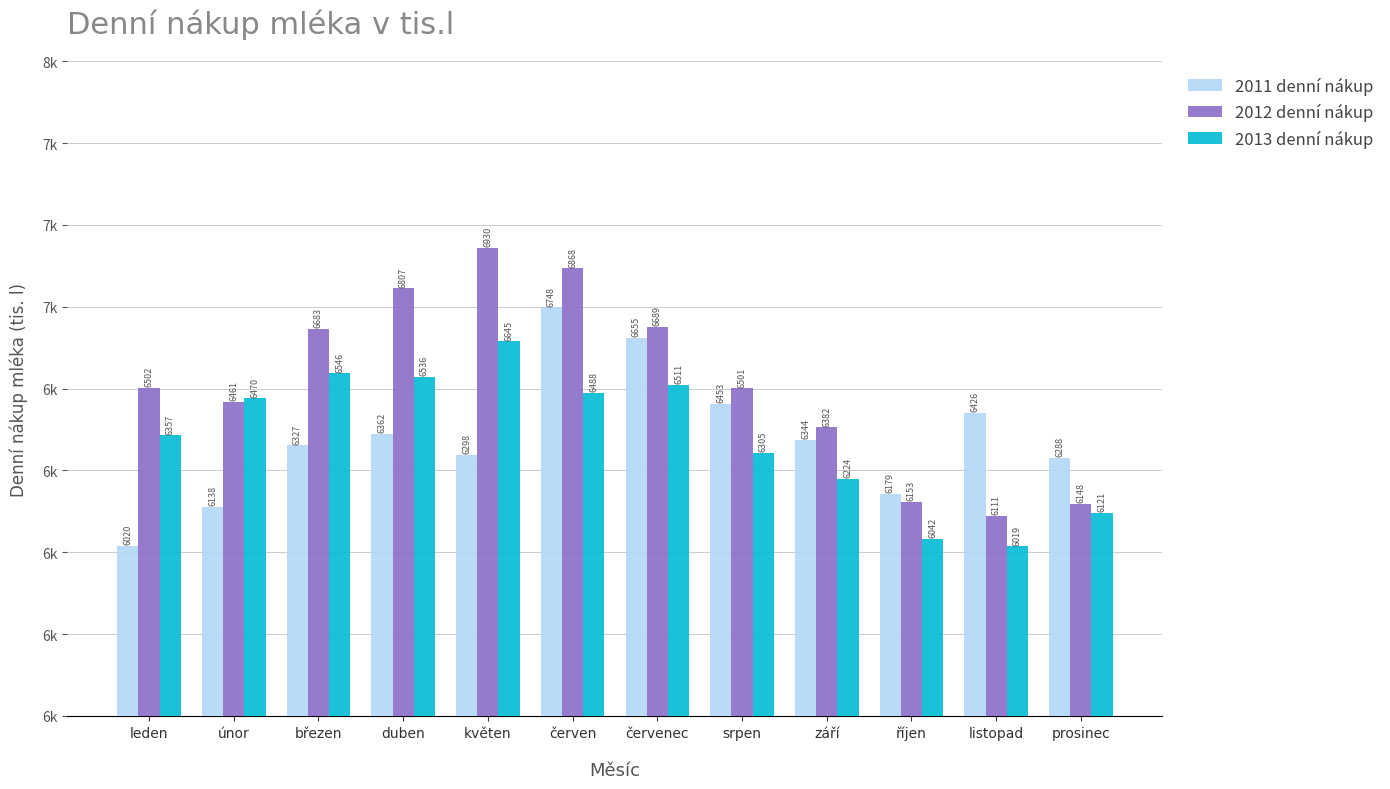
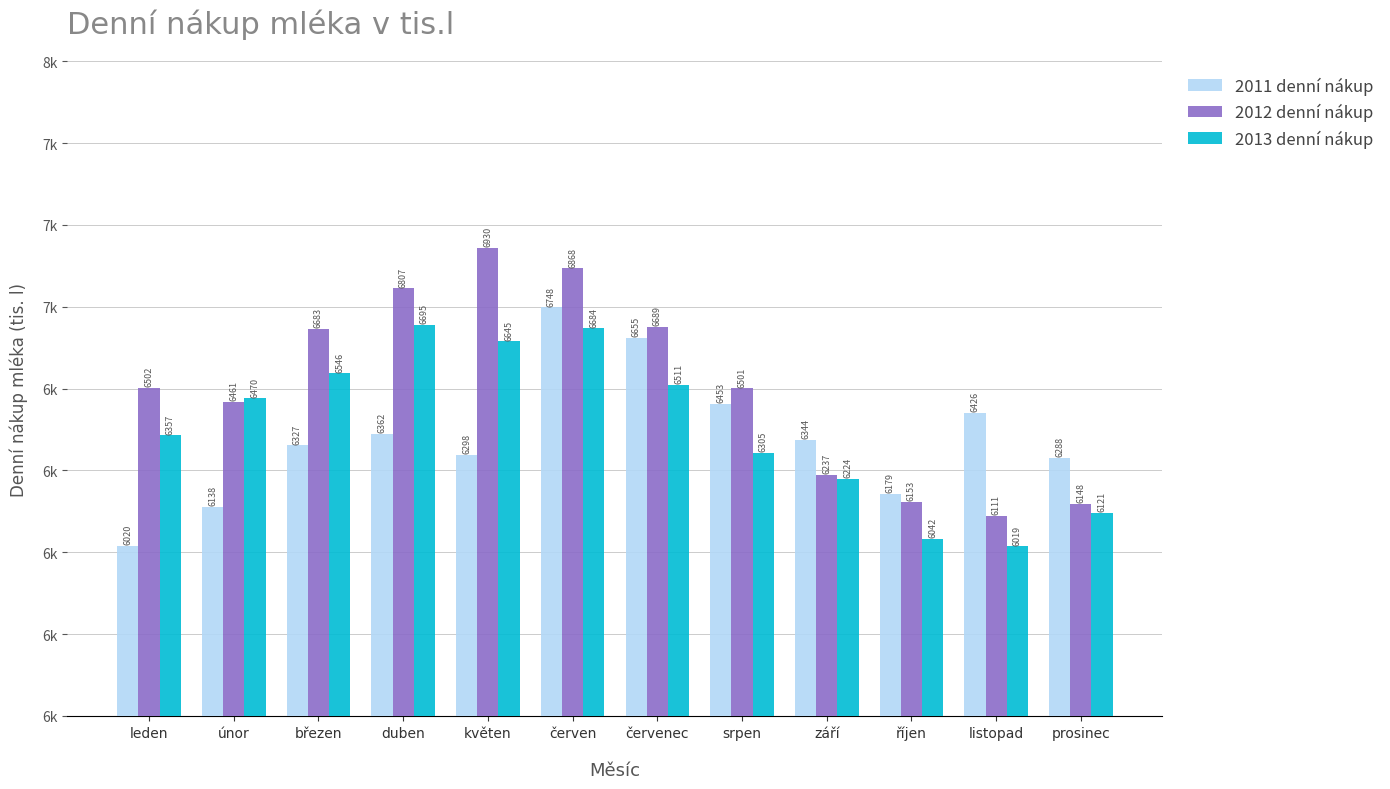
2013 denní nákup, duben: 6536 -> 6695
2013 denní nákup, červen: 6488 -> 6684
2012 denní nákup, září: 6382 -> 6237
